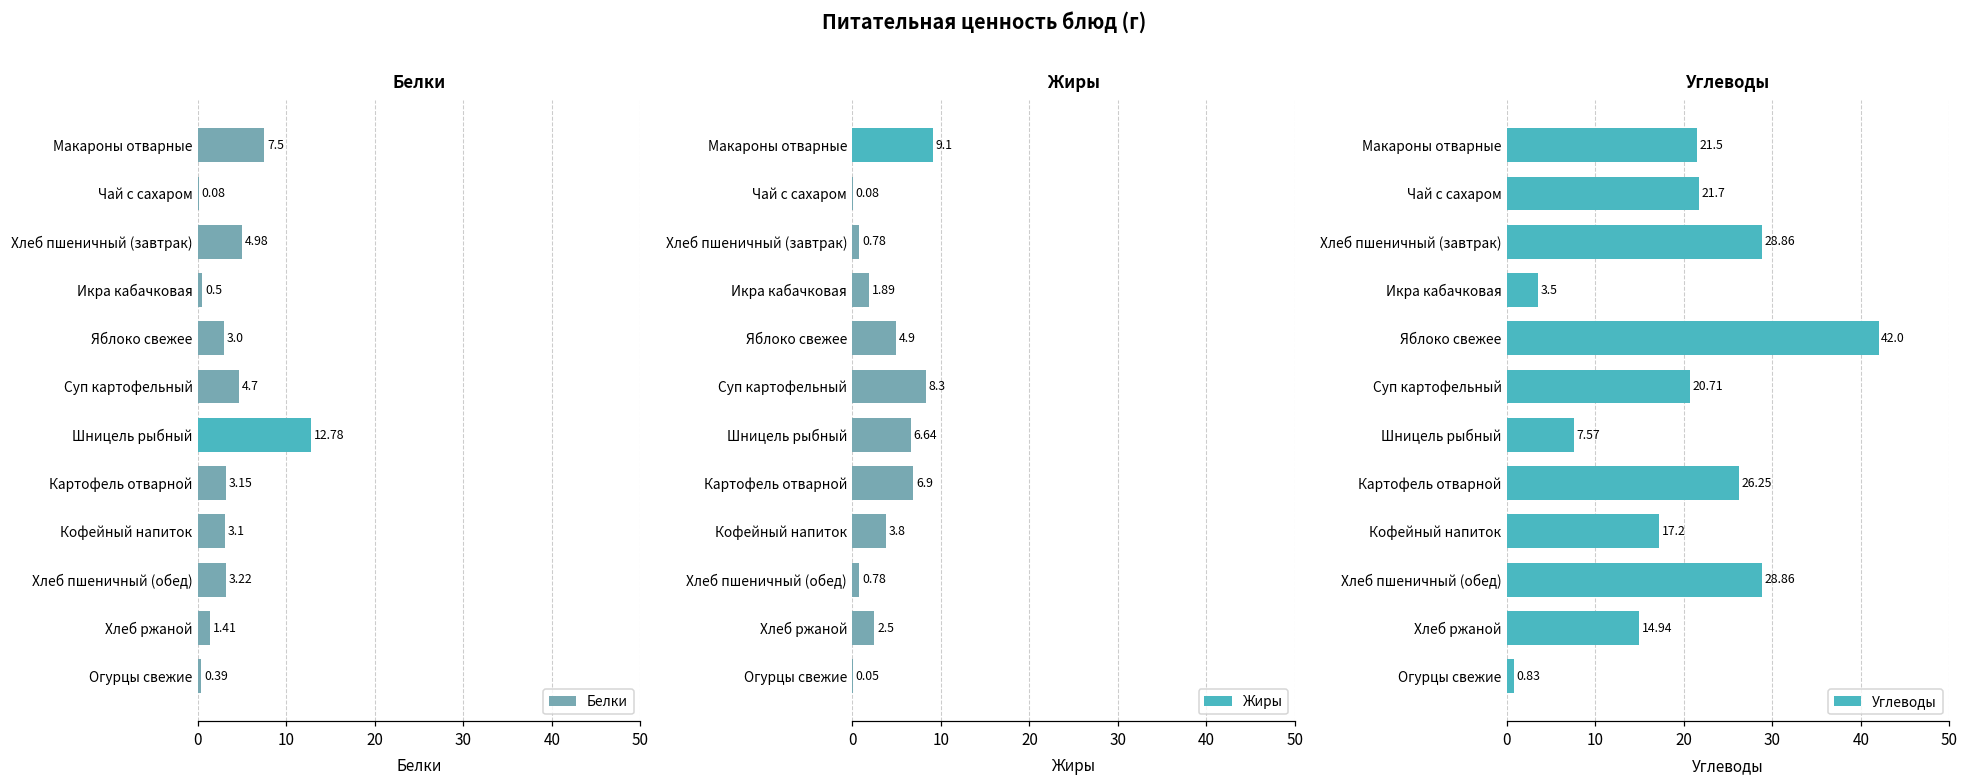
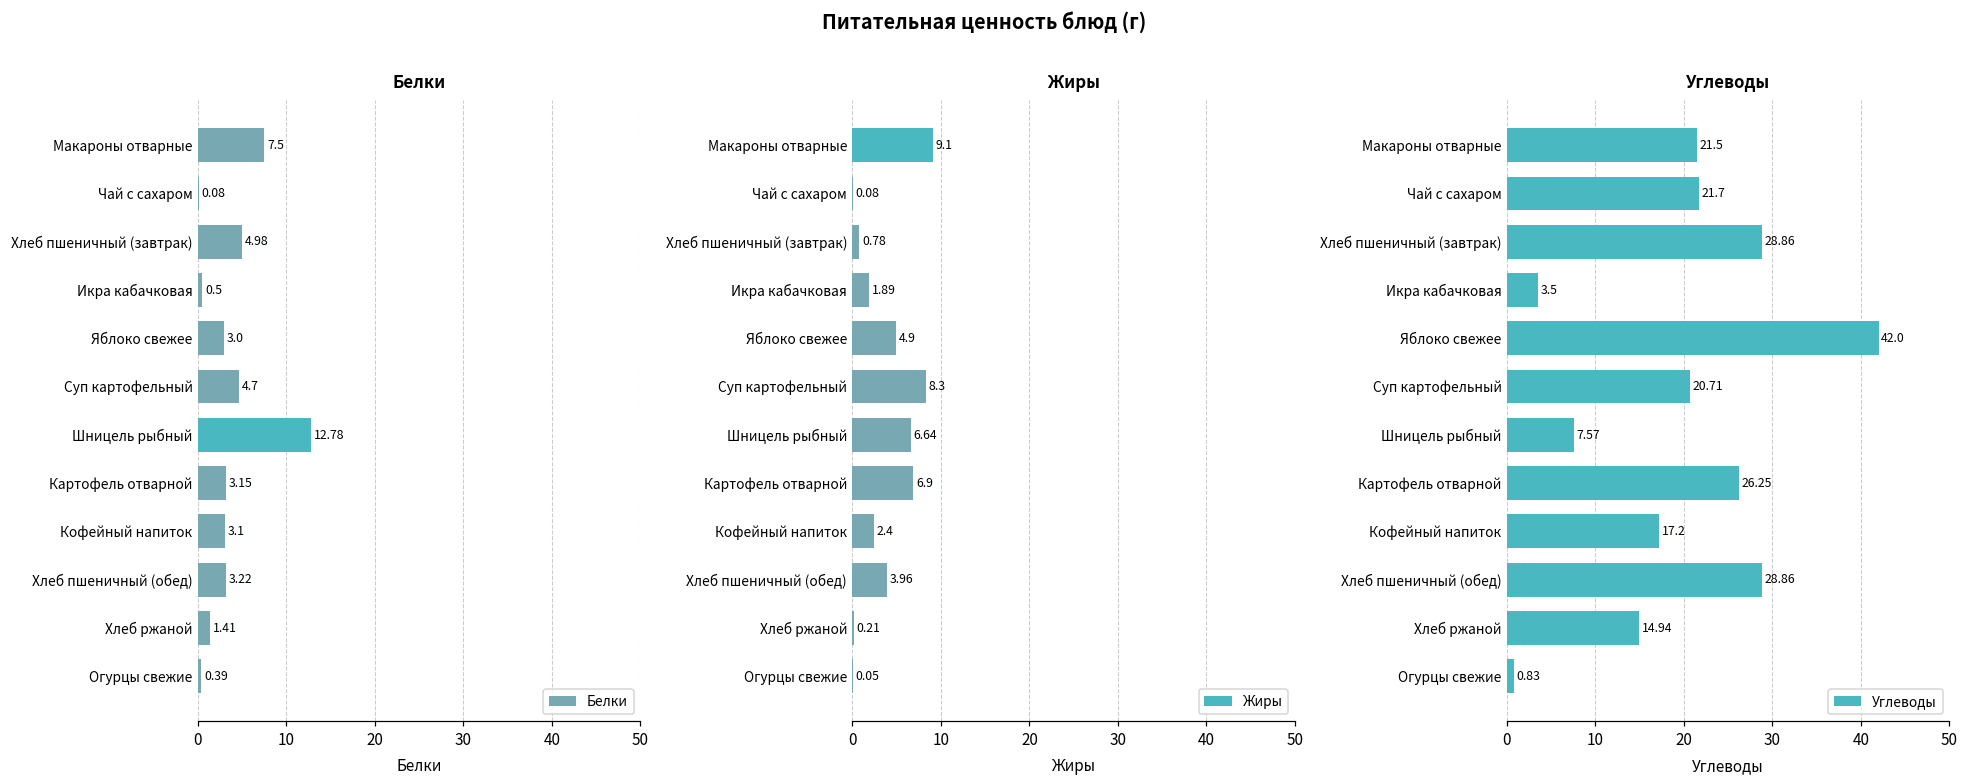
Жиры, Кофейный напиток: 3.8 -> 2.4
Жиры, Хлеб пшеничный (обед): 0.78 -> 3.96
Жиры, Хлеб ржаной: 2.5 -> 0.21
